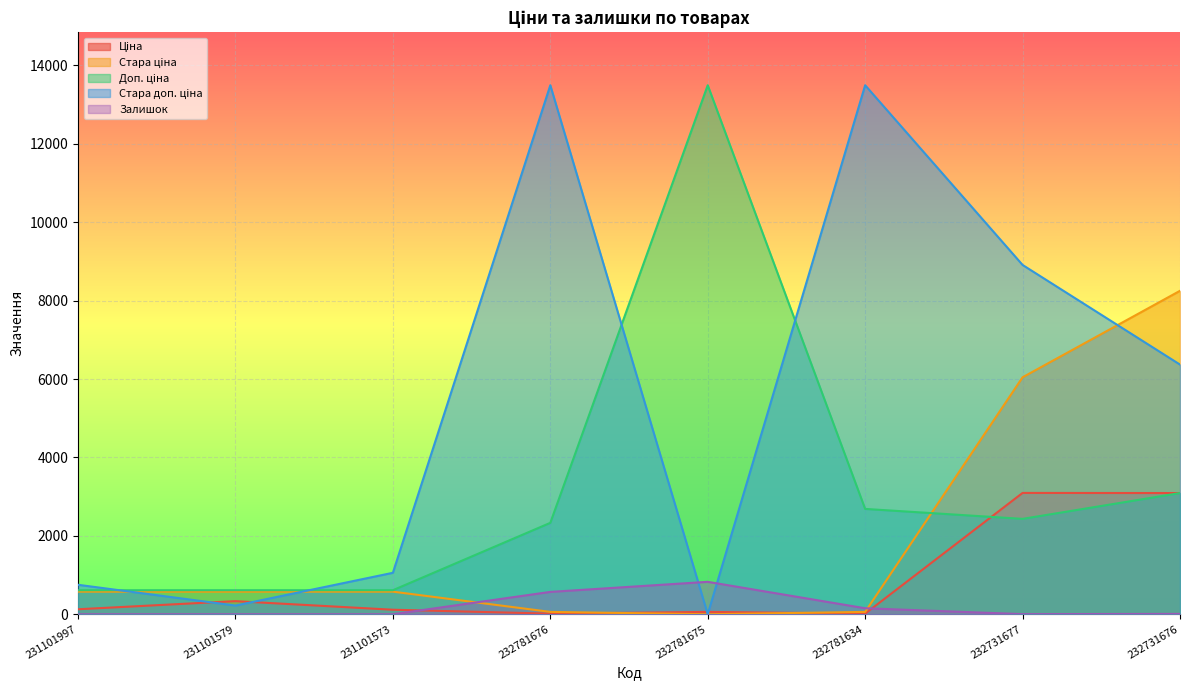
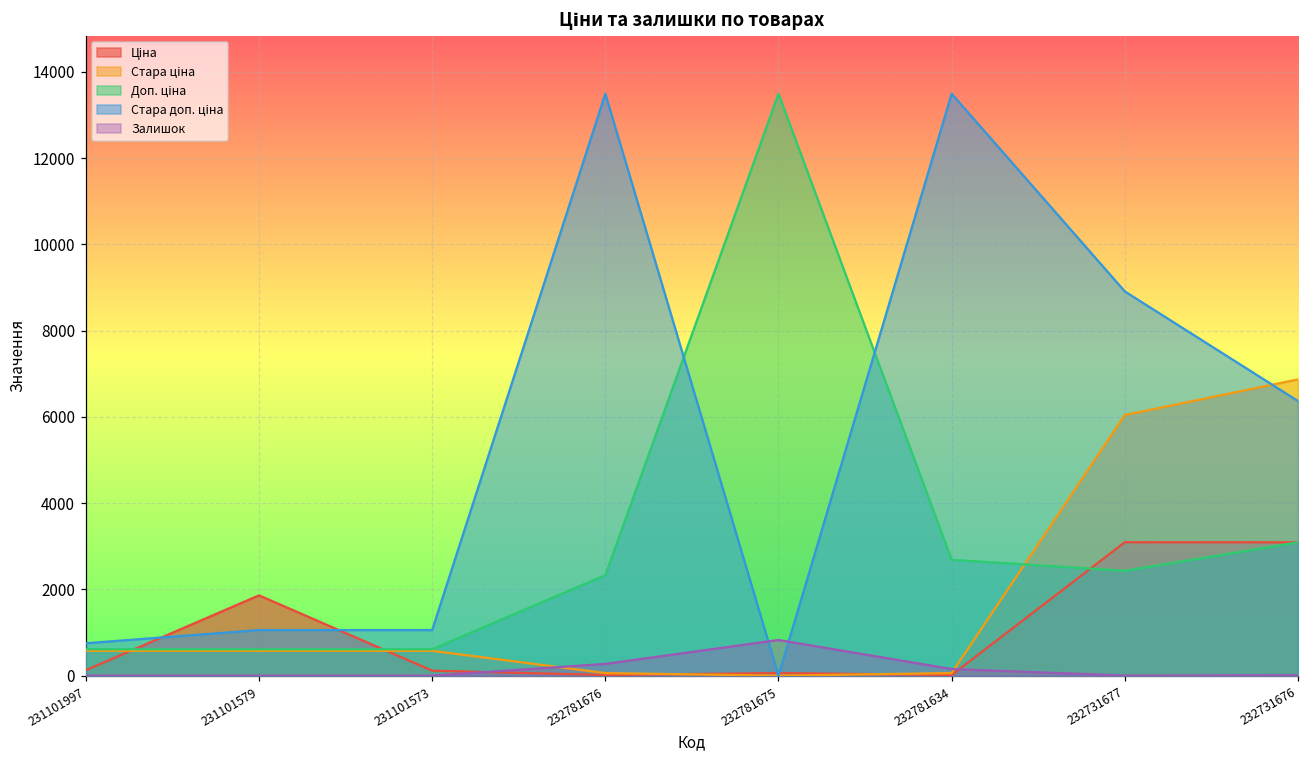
Ціна, 231101579: 300 -> 1900
Стара доп. ціна, 231101579: 200 -> 1100
Залишок, 232781676: 600 -> 300
Стара ціна, 232731676: 8200 -> 6900
